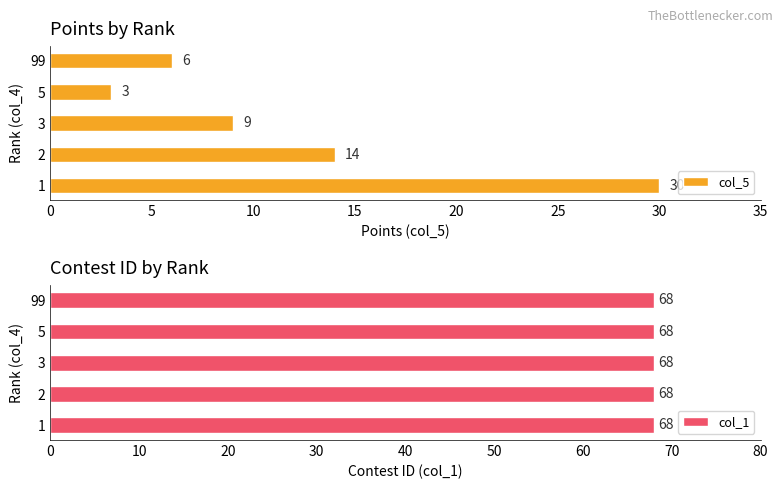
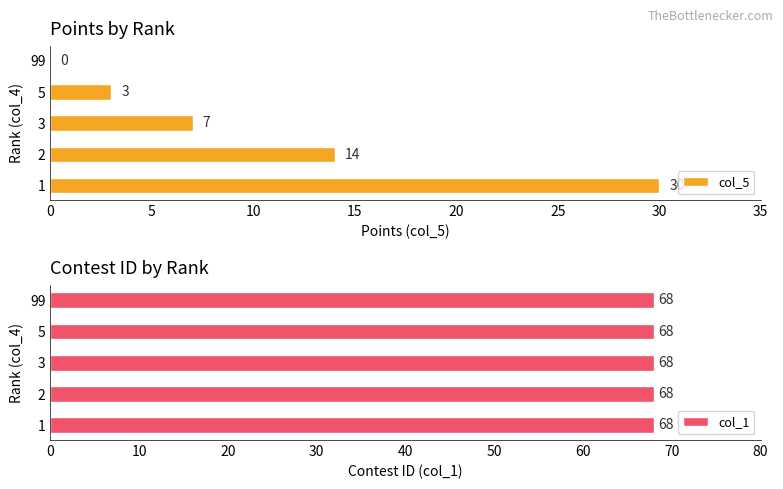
Points by Rank, 99: 6 -> 0
Points by Rank, 3: 9 -> 7
